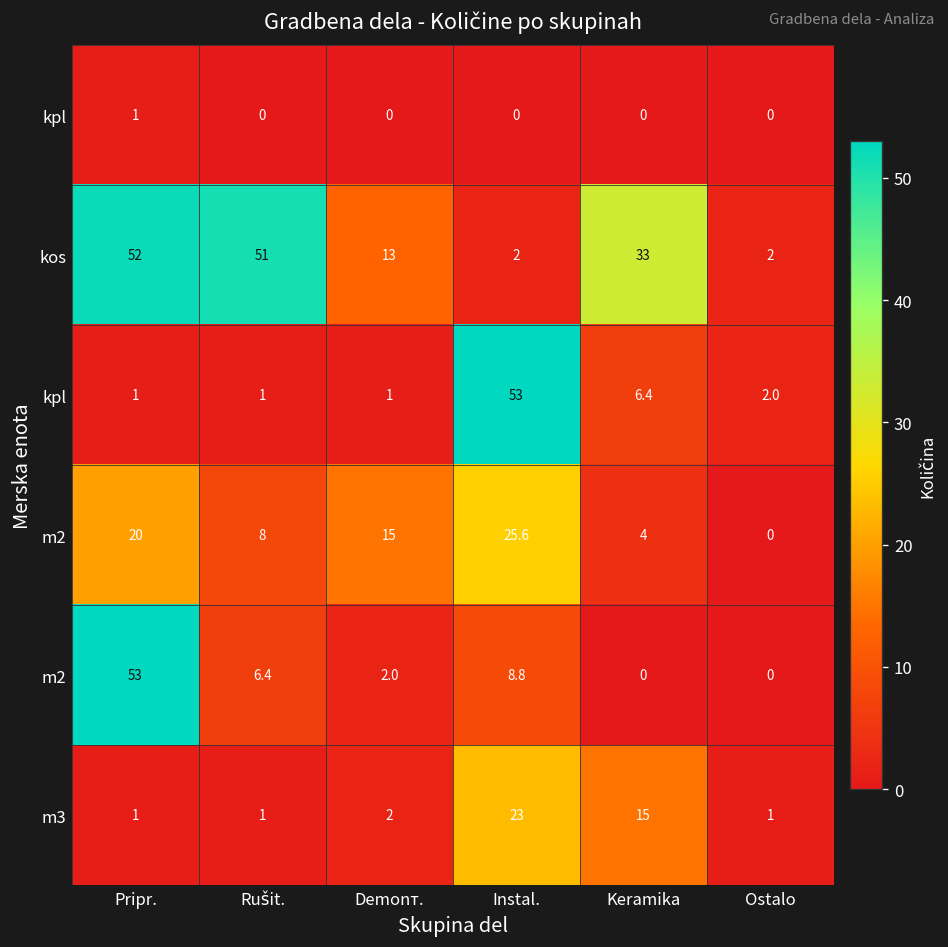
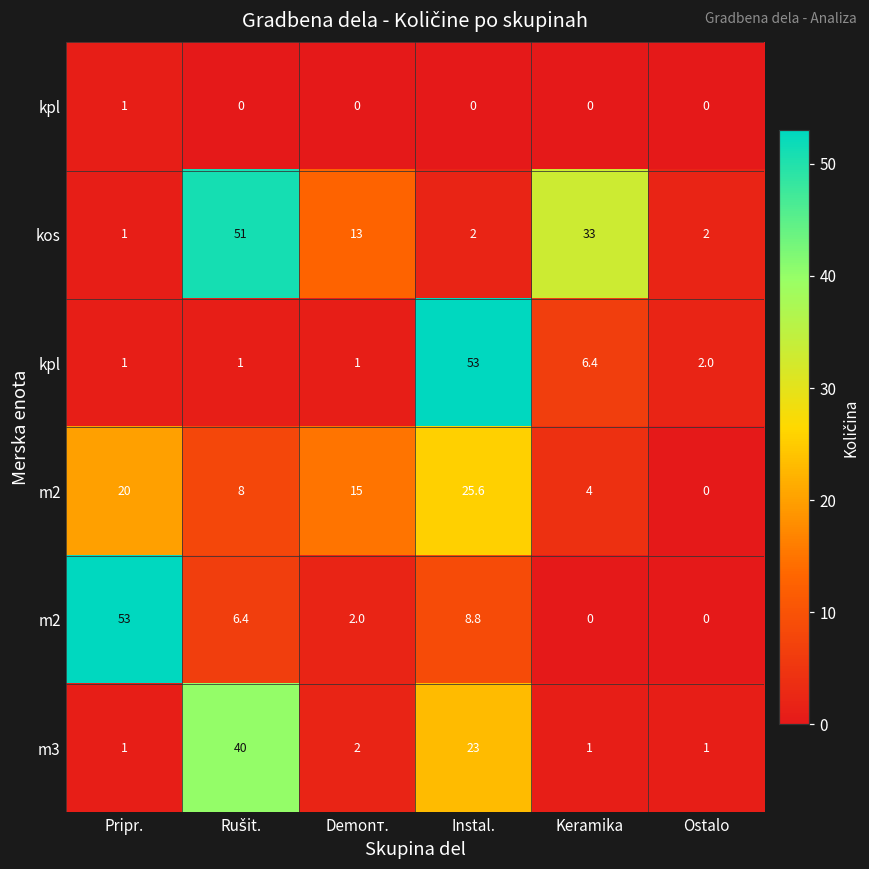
kos, Pripr.: 52 -> 1
m3, Rušit.: 1 -> 40
m3, Keramika: 15 -> 1
